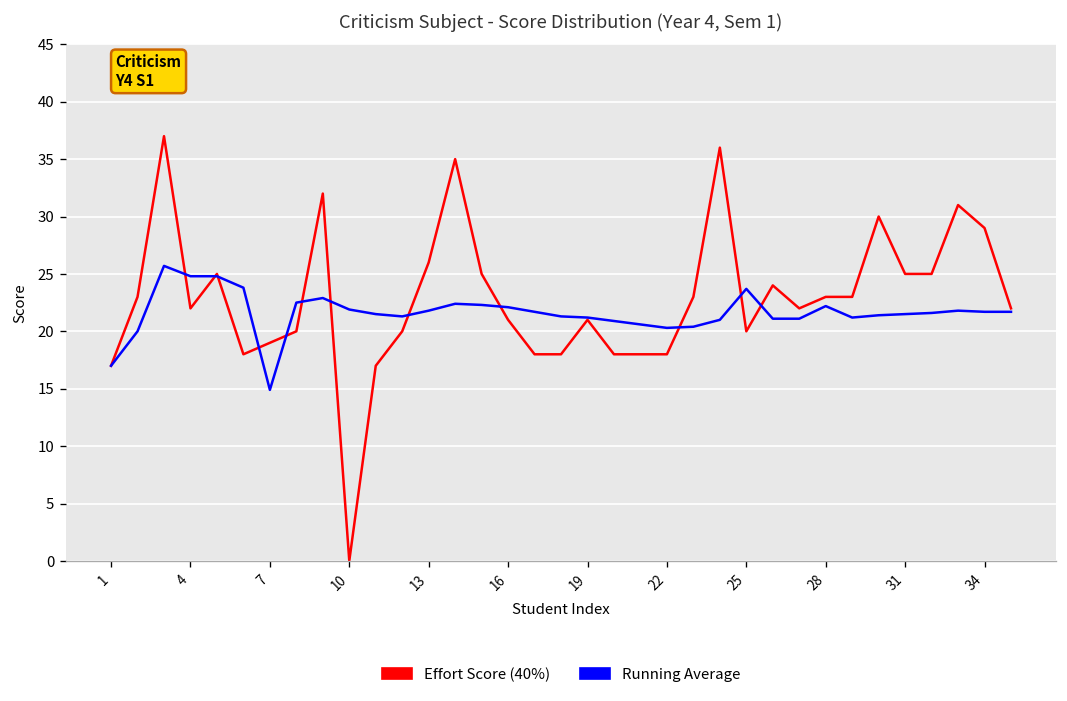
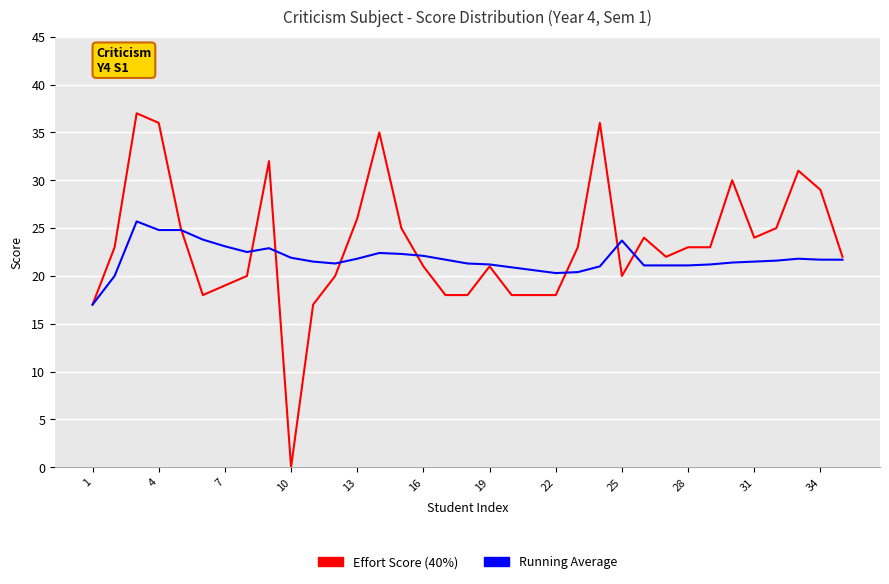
Effort Score (40%), 4: 22 -> 36
Running Average, 7: 15 -> 23
Running Average, 28: 22 -> 21
Effort Score (40%), 31: 25 -> 24
